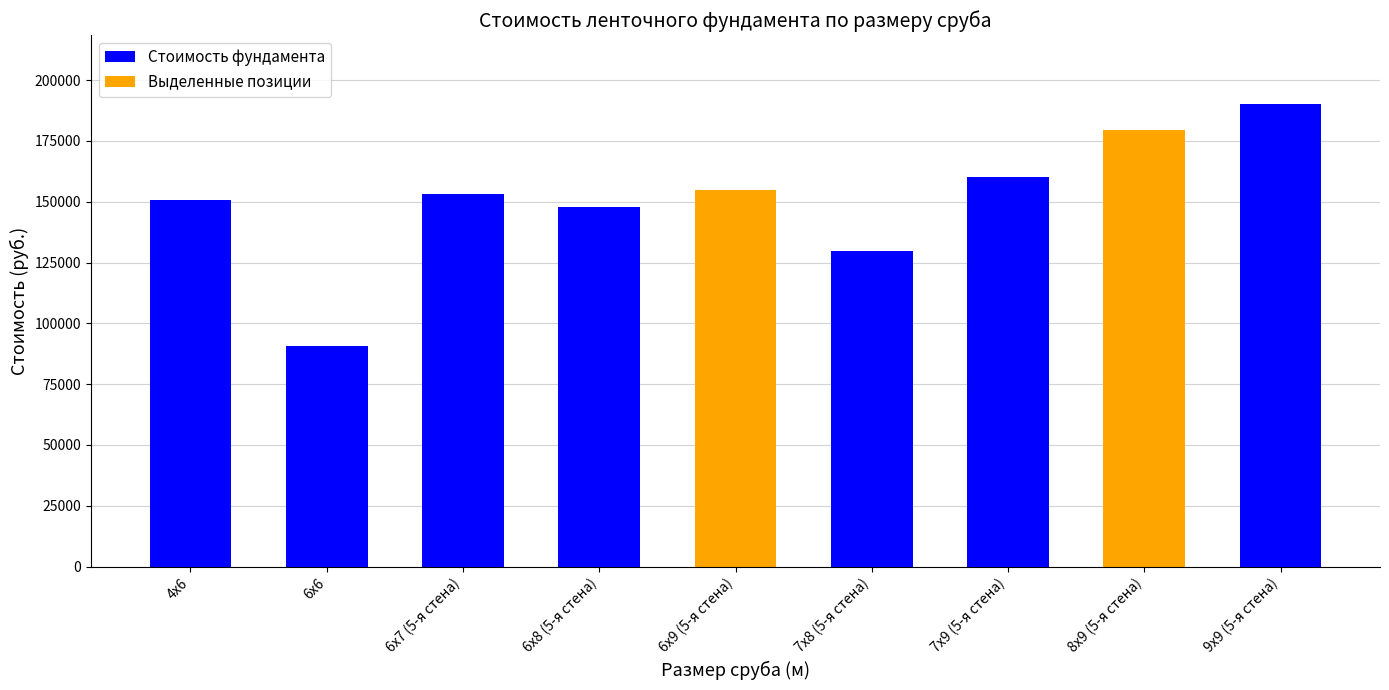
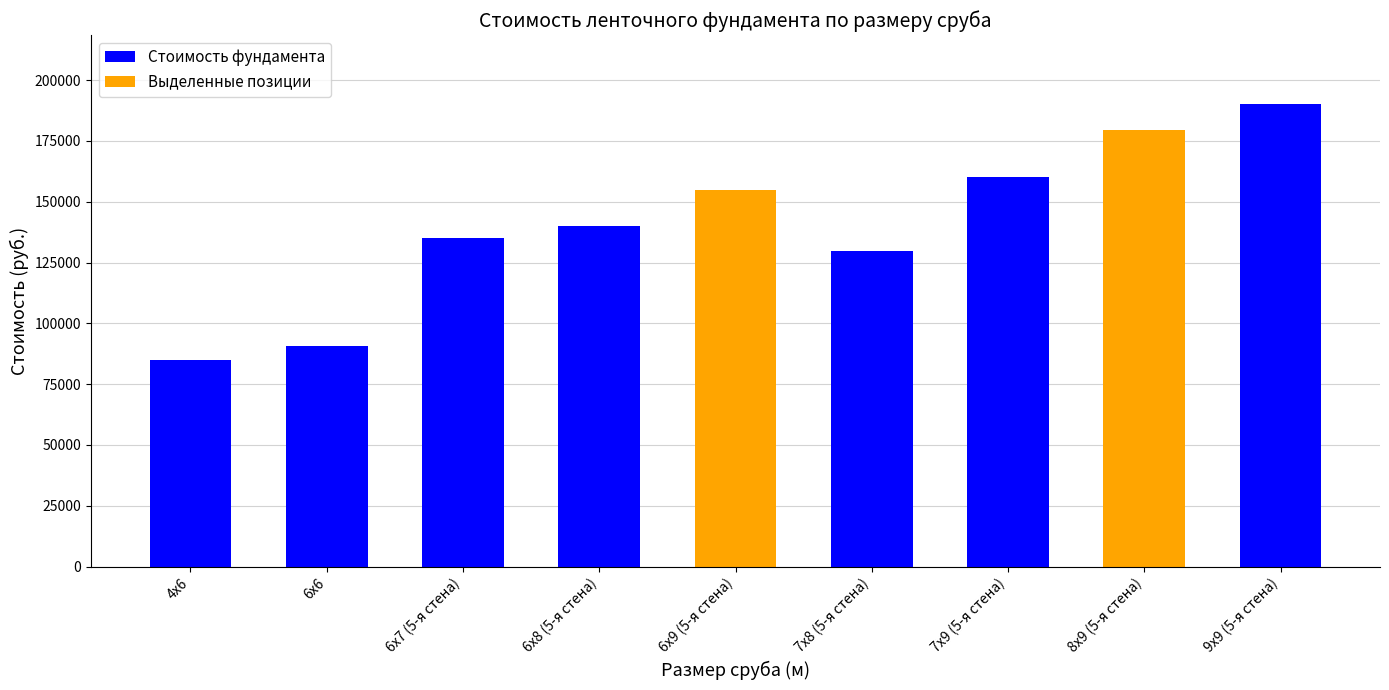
Стоимость фундамента, 4х6: 151000 -> 85000
Стоимость фундамента, 6х7 (5-я стена): 153000 -> 135000
Стоимость фундамента, 6х8 (5-я стена): 148000 -> 140000
